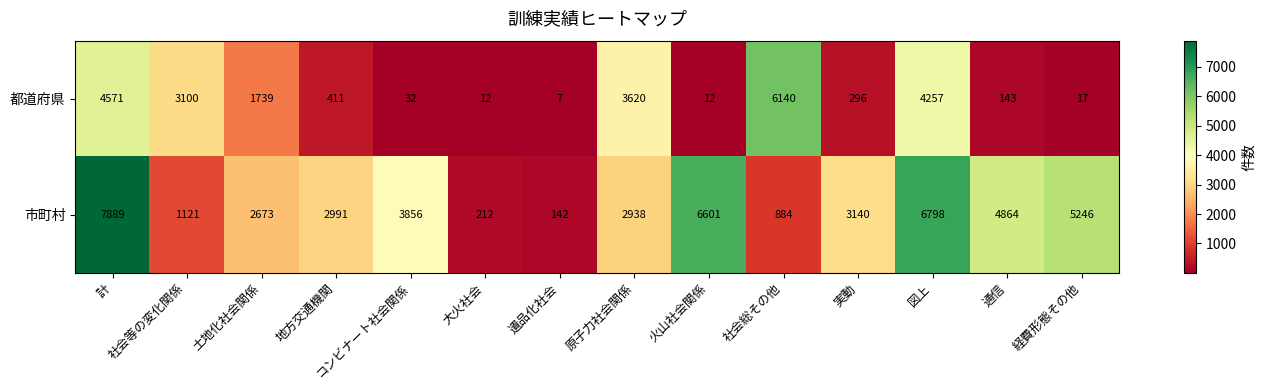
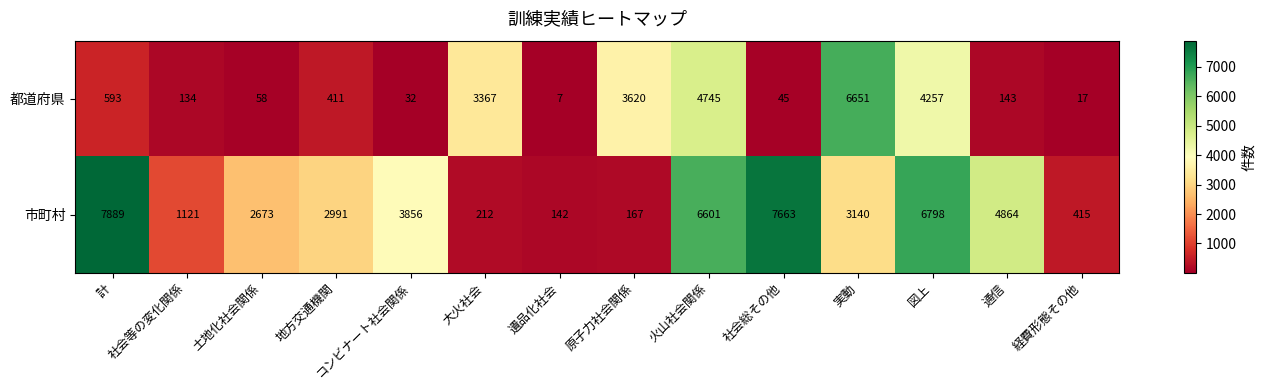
都道府県, 計: 4571 -> 593
都道府県, 社会等の変化関係: 3100 -> 134
都道府県, 土地化社会関係: 1739 -> 58
都道府県, 大火社会: 12 -> 3367
都道府県, 火山社会関係: 12 -> 4745
都道府県, 社会総その他: 6140 -> 45
都道府県, 実動: 296 -> 6651
市町村, 原子力社会関係: 2938 -> 167
市町村, 社会総その他: 884 -> 7663
市町村, 経費形態その他: 5246 -> 415
